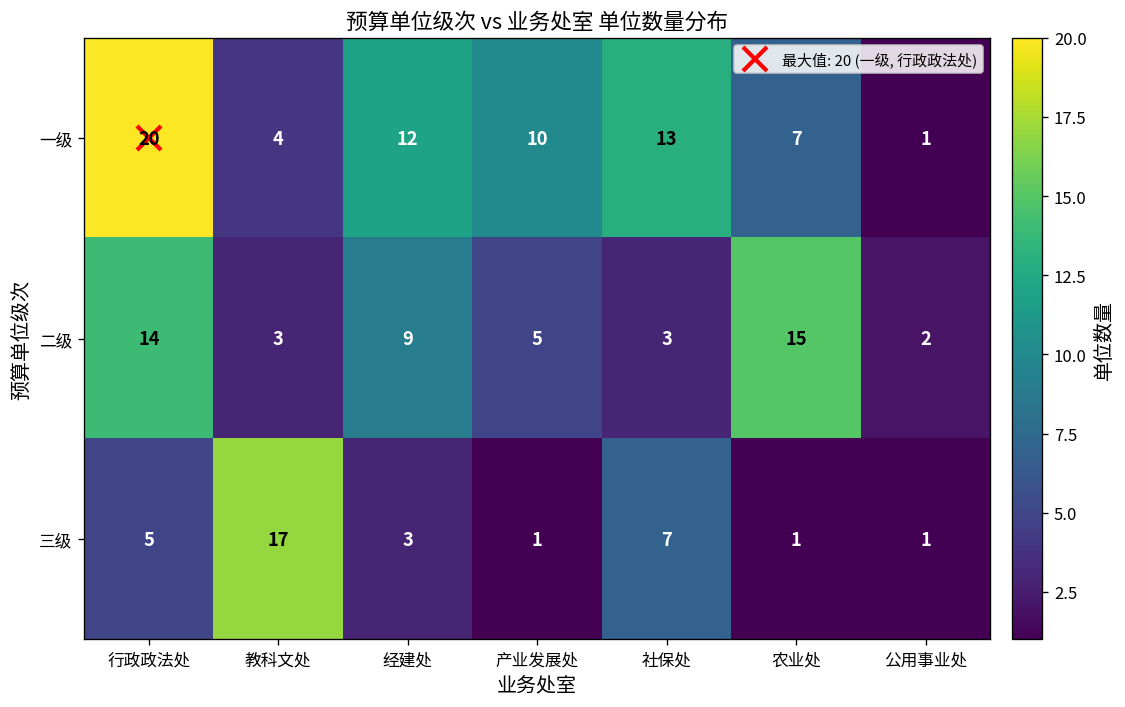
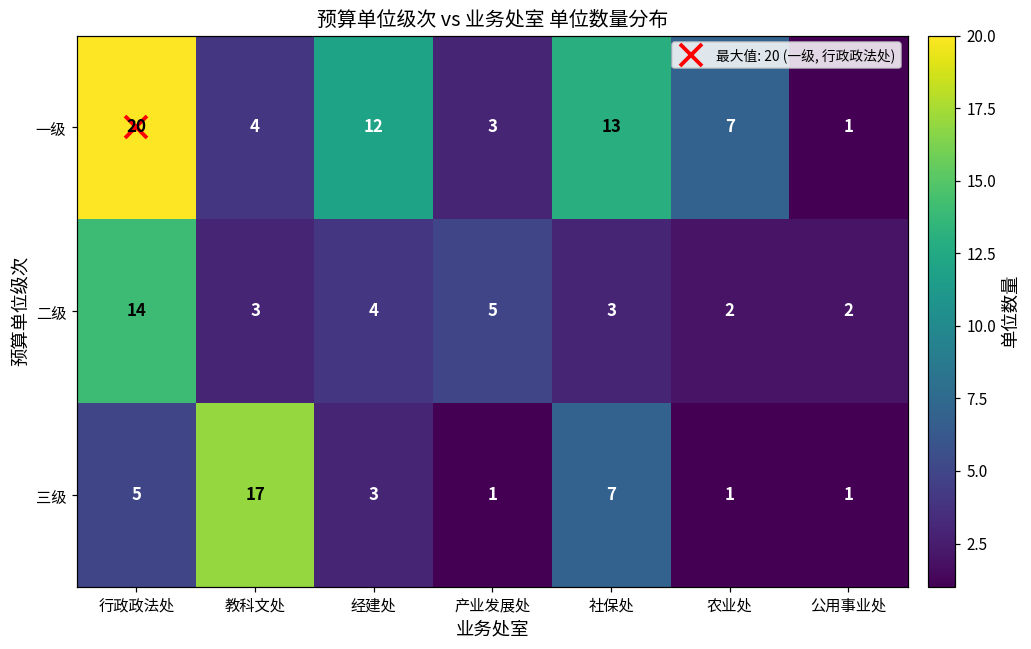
一级, 产业发展处: 10 -> 3
二级, 经建处: 9 -> 4
二级, 农业处: 15 -> 2
